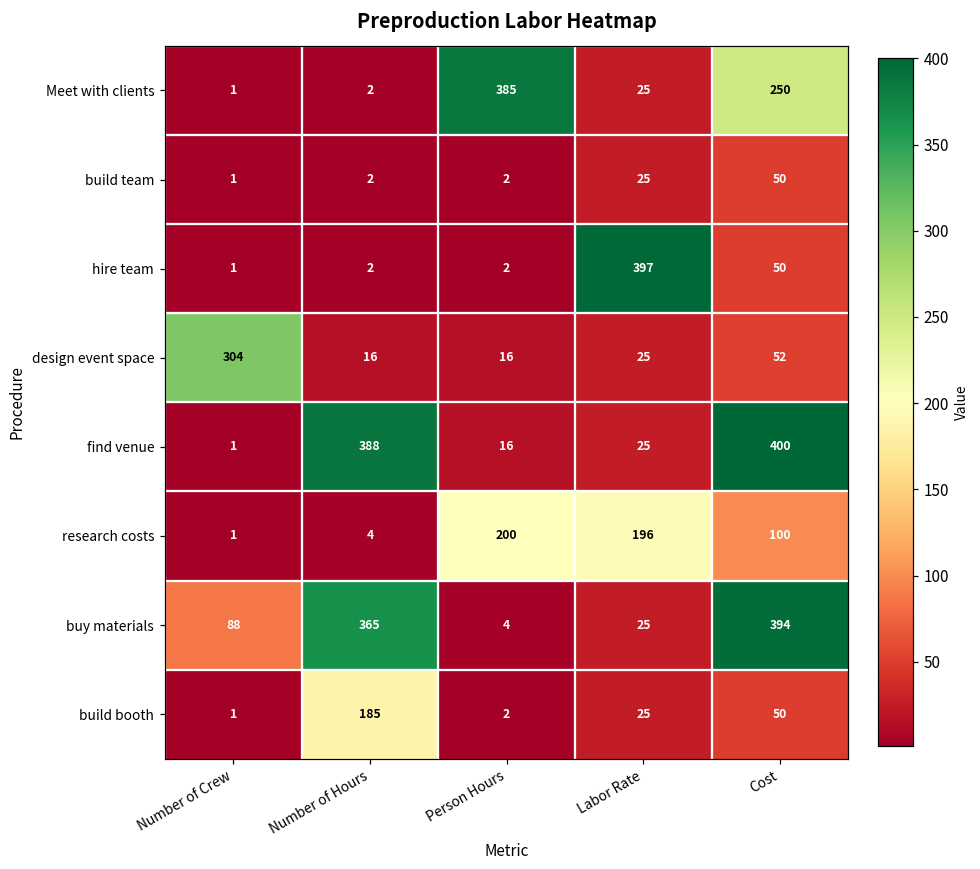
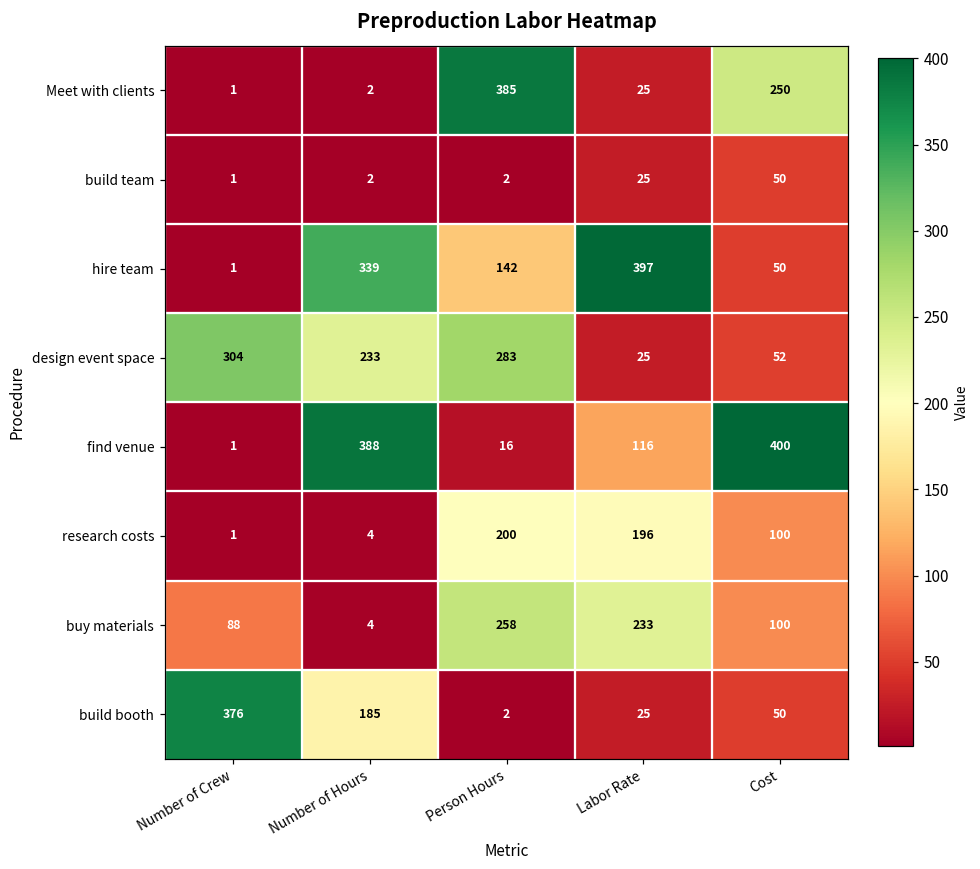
hire team, Number of Hours: 2 -> 339
hire team, Person Hours: 2 -> 142
design event space, Number of Hours: 16 -> 233
design event space, Person Hours: 16 -> 283
find venue, Labor Rate: 25 -> 116
buy materials, Number of Hours: 365 -> 4
buy materials, Person Hours: 4 -> 258
buy materials, Labor Rate: 25 -> 233
buy materials, Cost: 394 -> 100
build booth, Number of Crew: 1 -> 376
